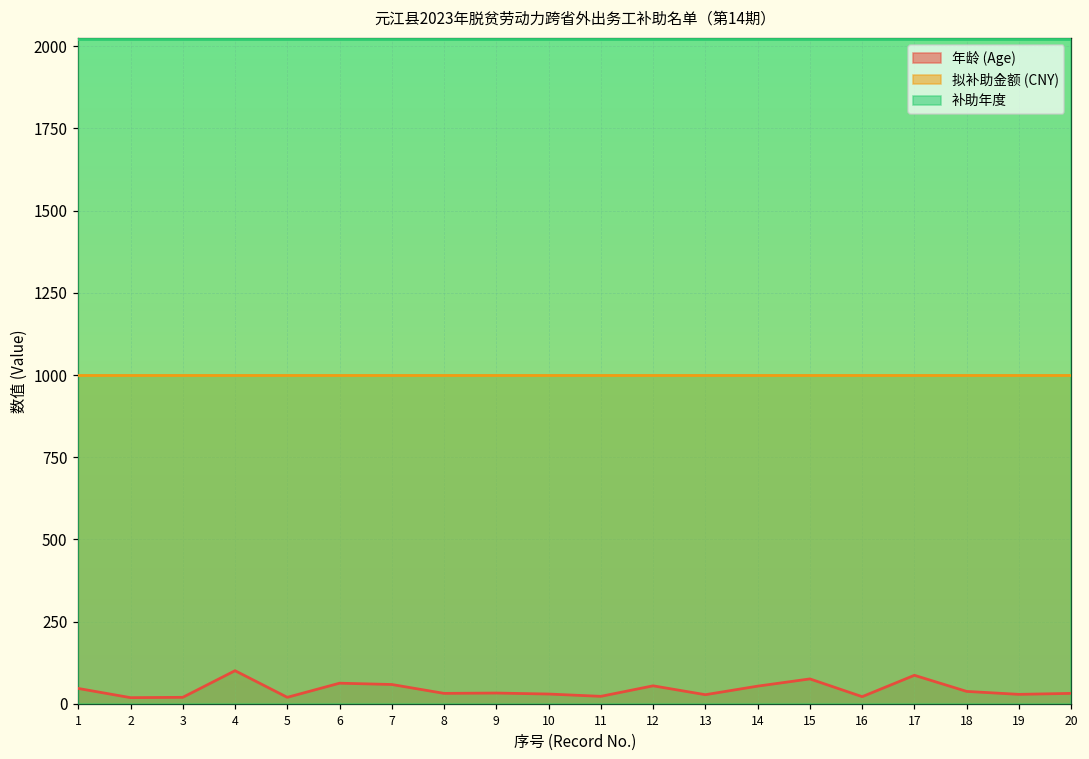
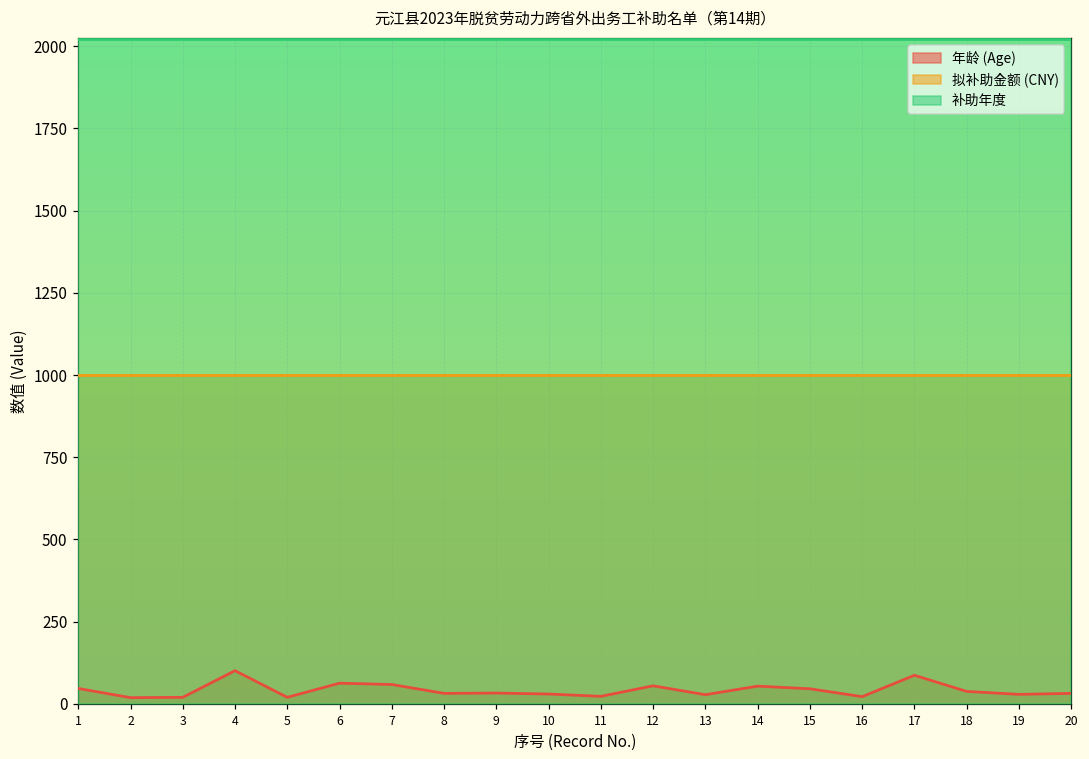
年龄 (Age), 15: 80 -> 50
